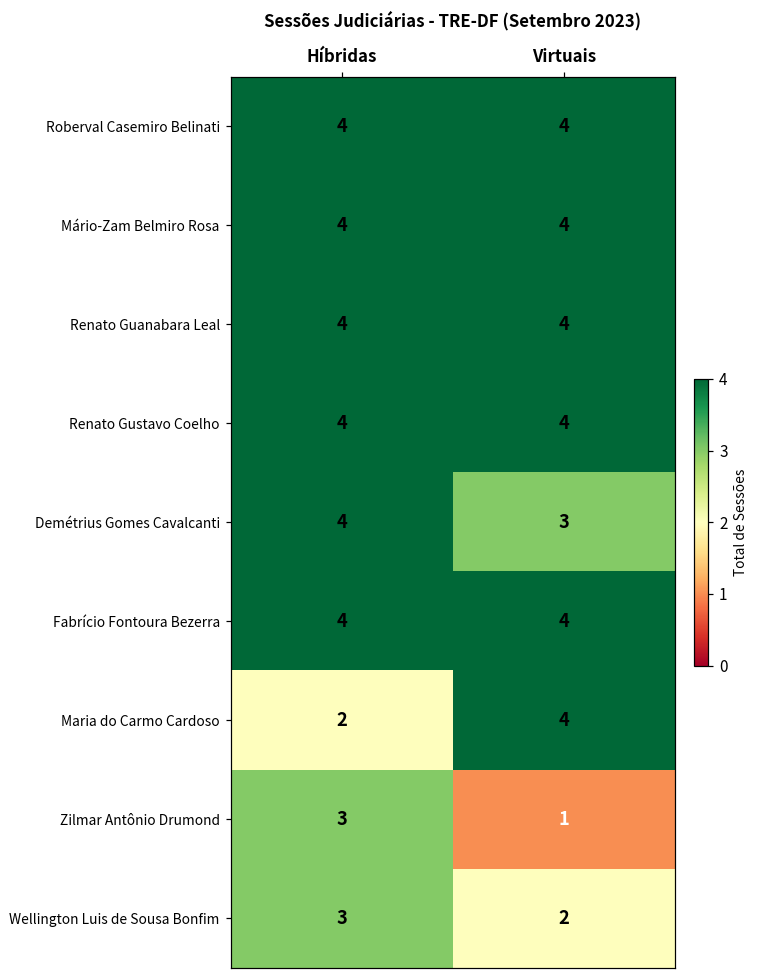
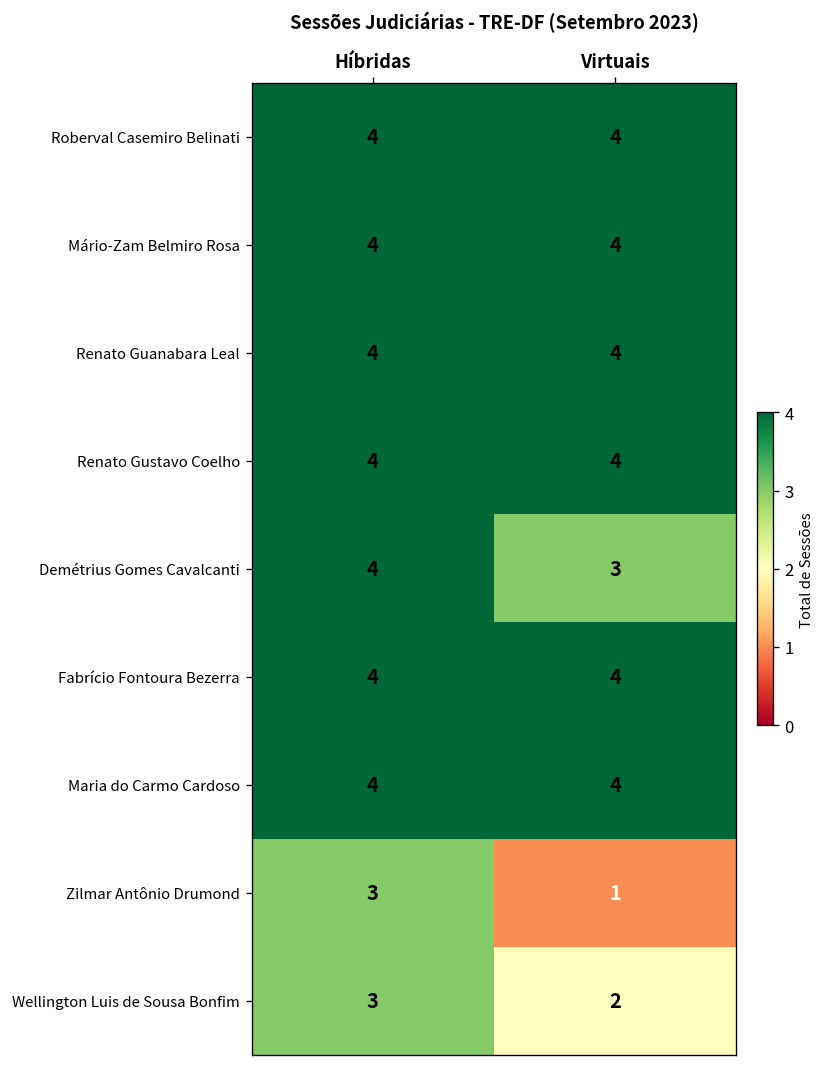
Maria do Carmo Cardoso, Híbridas: 2 -> 4
